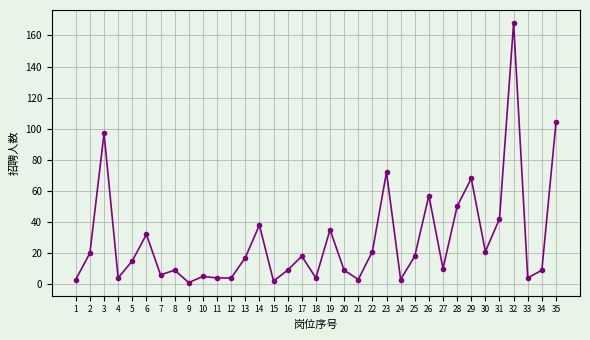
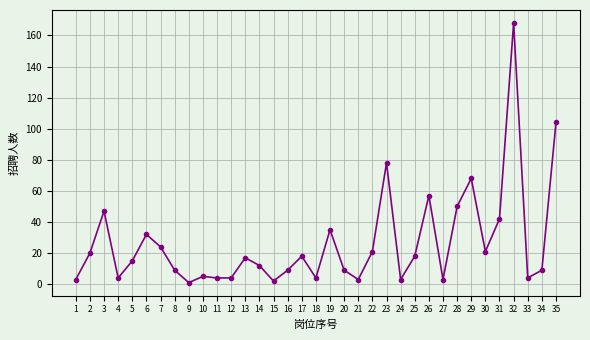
3: 97 -> 47
7: 6 -> 24
14: 38 -> 12
23: 72 -> 78
27: 10 -> 3
